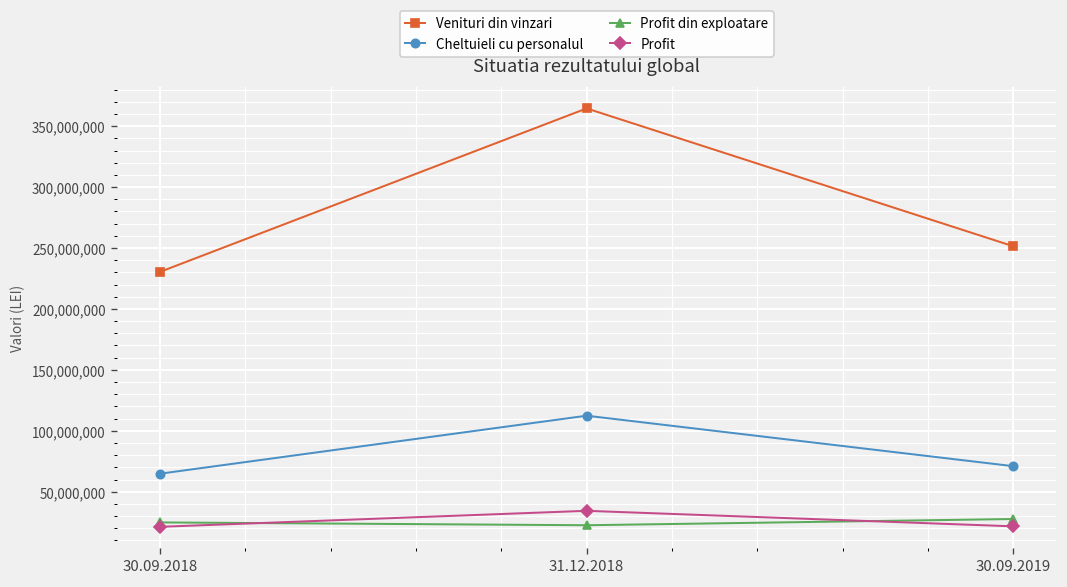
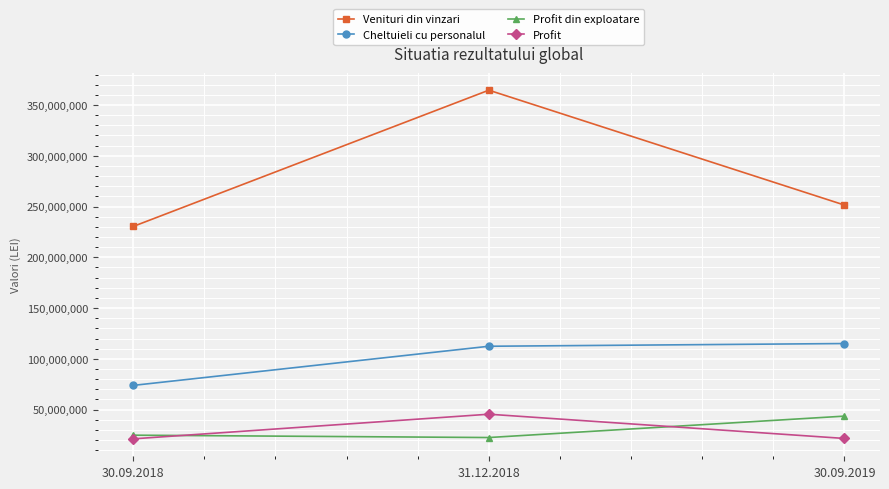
Cheltuieli cu personalul, 30.09.2018: 65,000,000 -> 74,000,000
Profit, 31.12.2018: 34,000,000 -> 45,000,000
Cheltuieli cu personalul, 30.09.2019: 71,000,000 -> 115,000,000
Profit din exploatare, 30.09.2019: 28,000,000 -> 44,000,000
